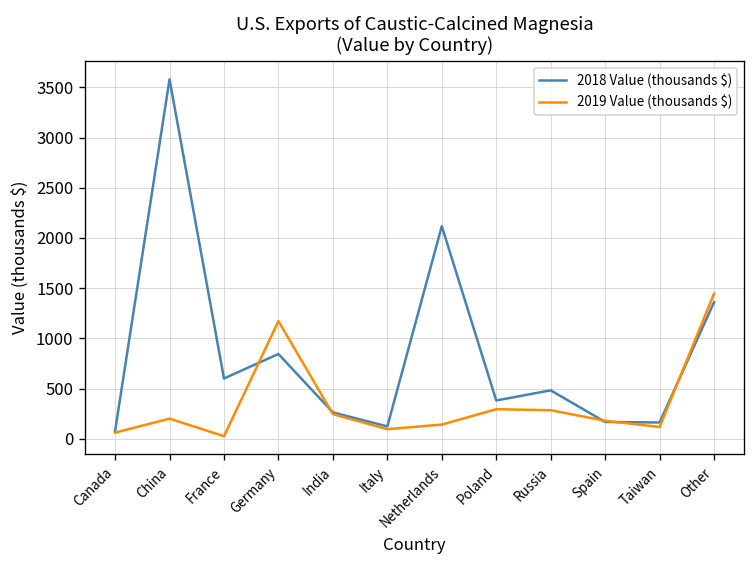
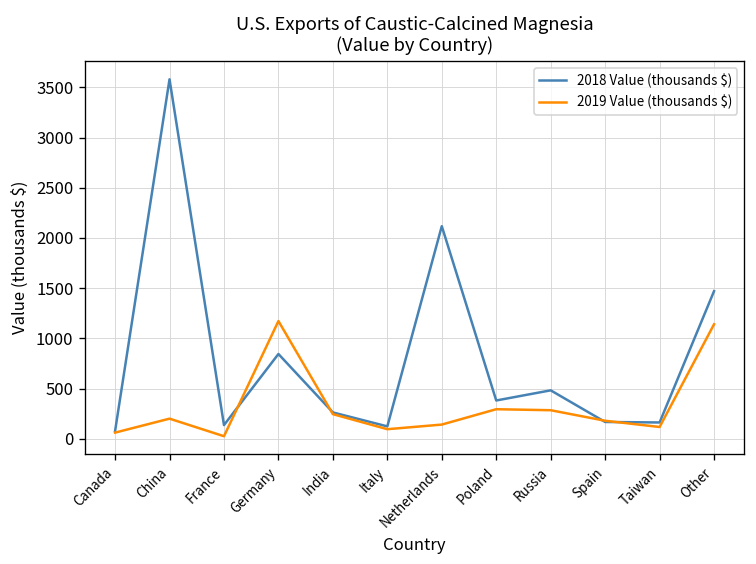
2018 Value (thousands $), France: 600 -> 100
2018 Value (thousands $), Other: 1400 -> 1500
2019 Value (thousands $), Other: 1400 -> 1100
